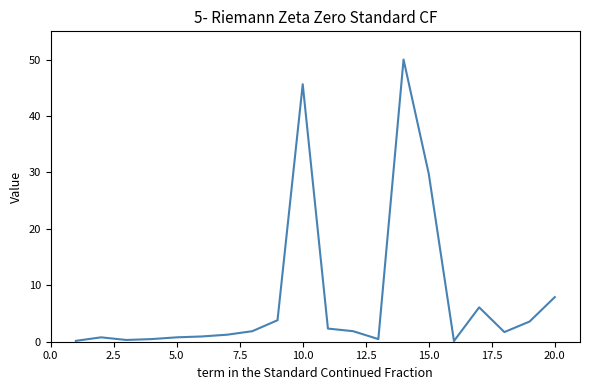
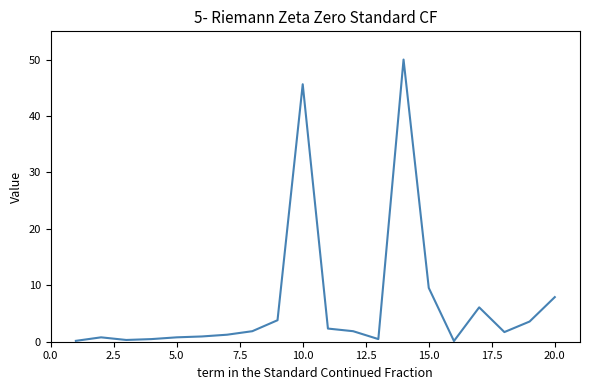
15.0: 30 -> 10
